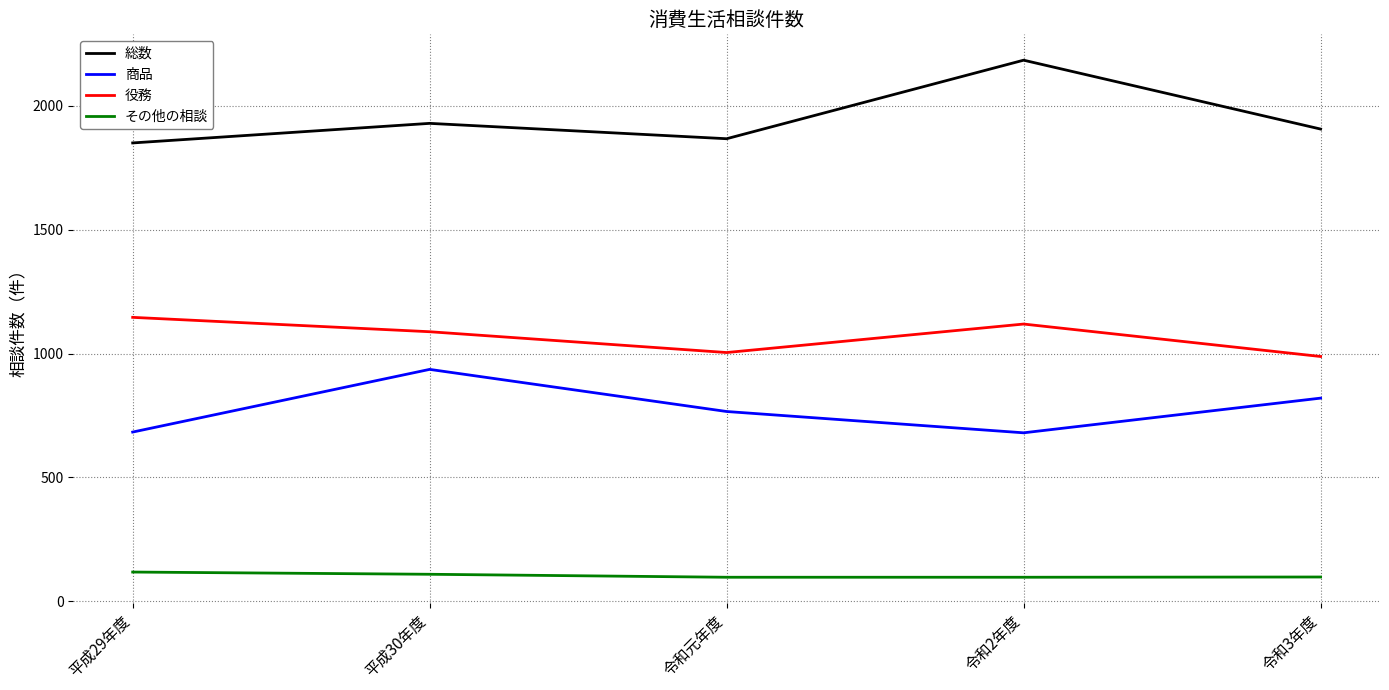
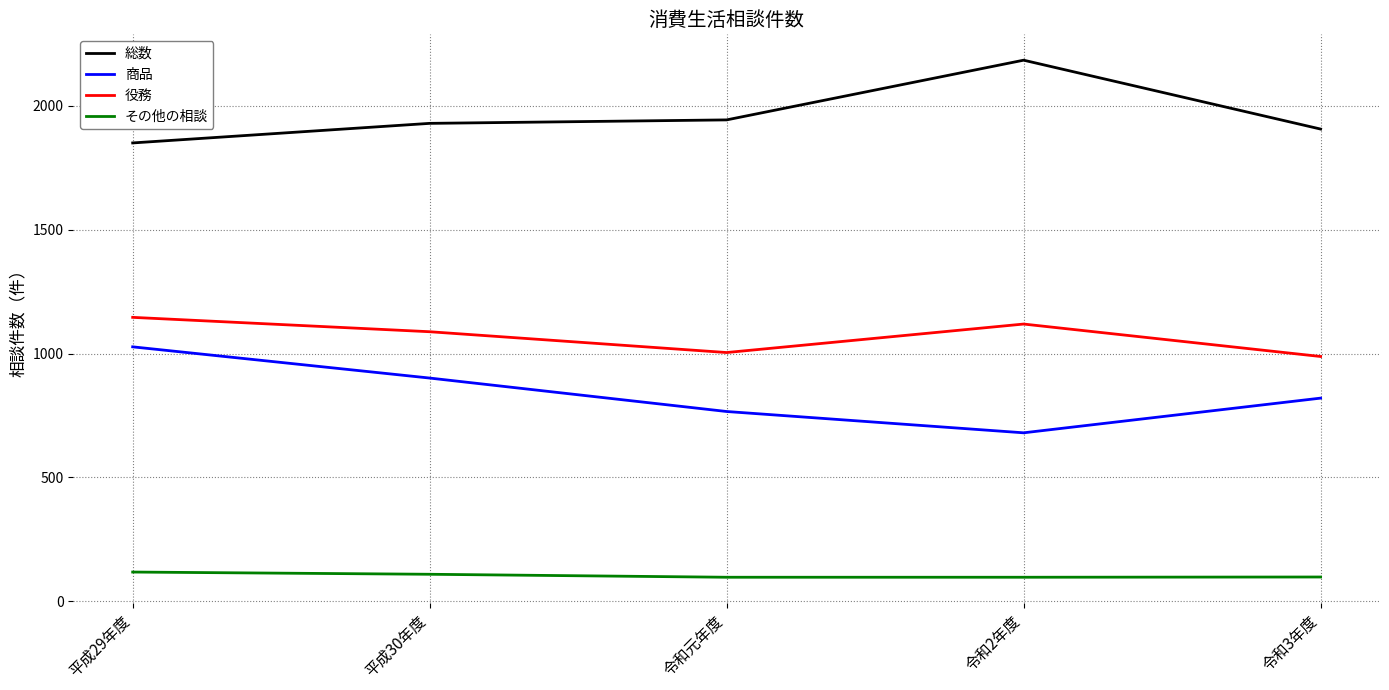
商品, 平成29年度: 680 -> 1030
商品, 平成30年度: 940 -> 900
総数, 令和元年度: 1870 -> 1940
